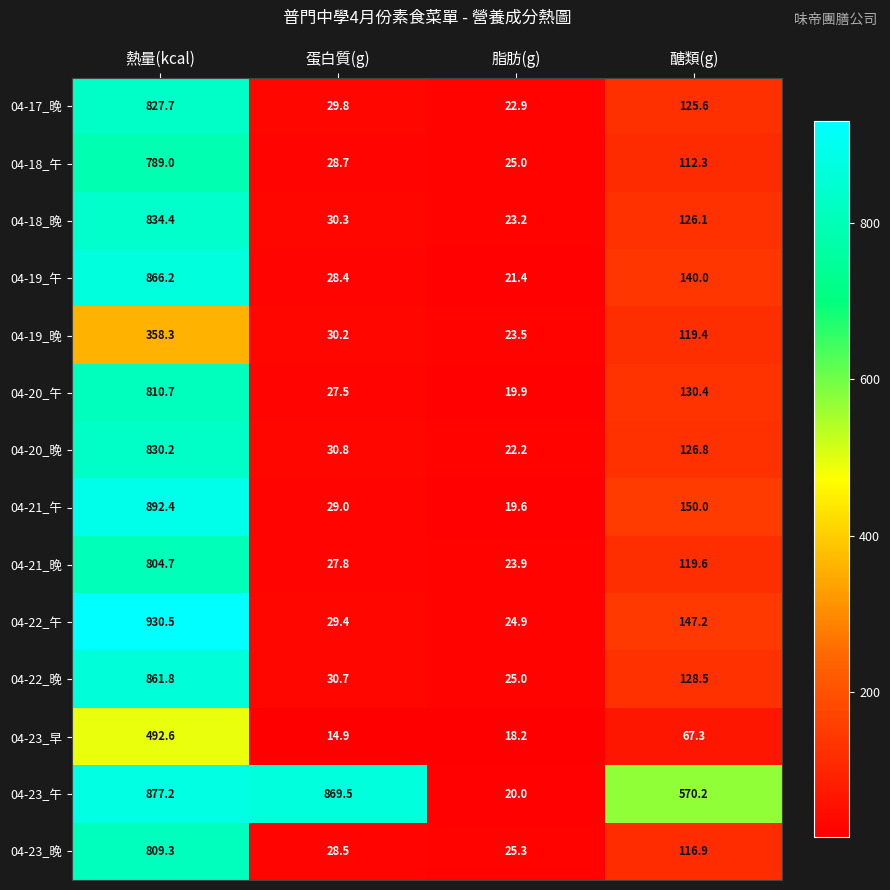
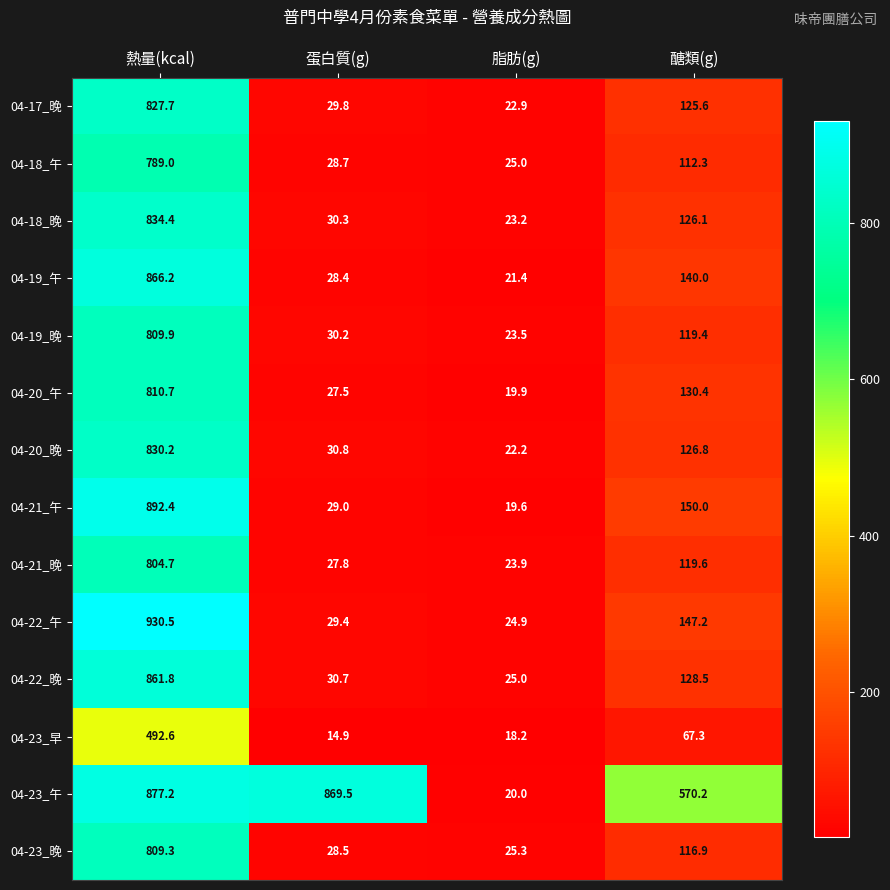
04-19_晚, 熱量(kcal): 358.3 -> 809.9
